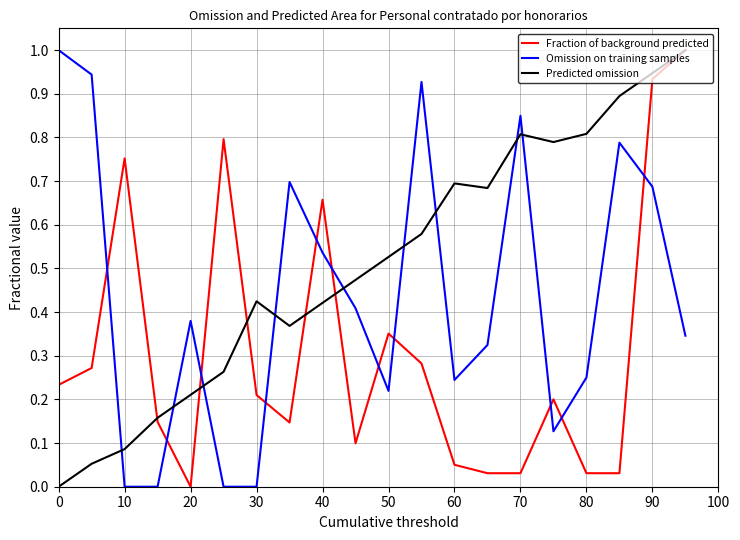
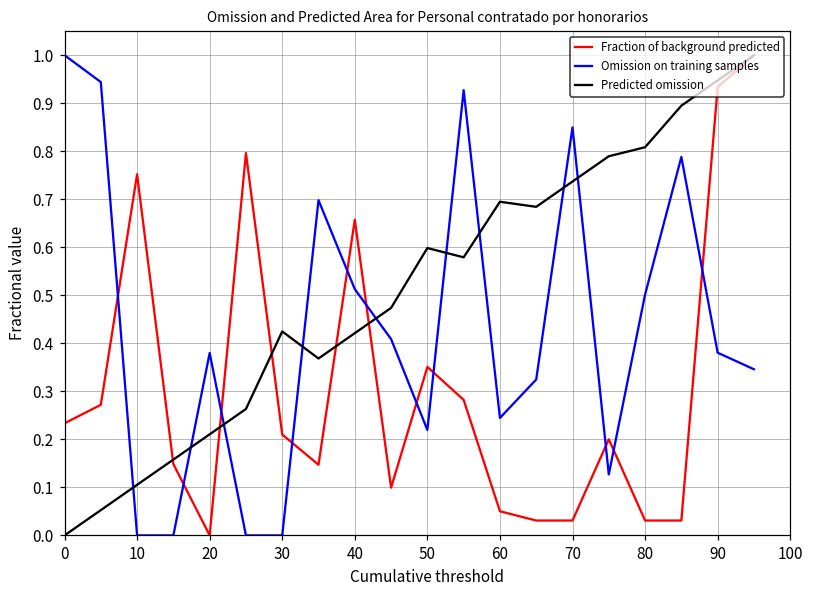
Predicted omission, 10: 0.09 -> 0.11
Omission on training samples, 40: 0.54 -> 0.51
Predicted omission, 50: 0.53 -> 0.60
Predicted omission, 70: 0.81 -> 0.74
Omission on training samples, 80: 0.25 -> 0.50
Omission on training samples, 90: 0.69 -> 0.38
